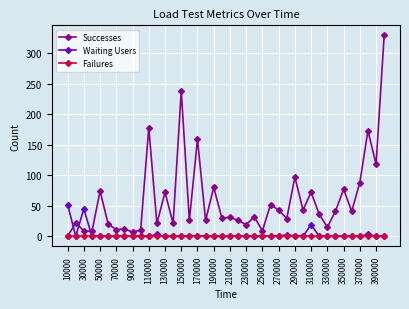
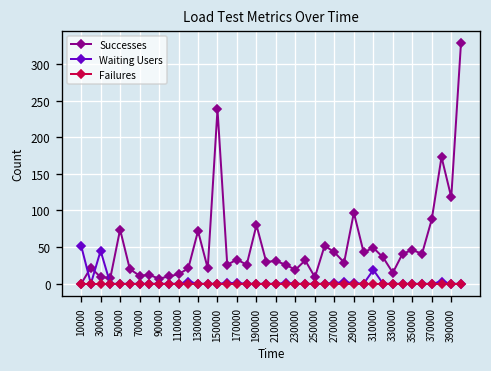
Successes, 110000: 180 -> 10
Successes, 170000: 160 -> 30
Successes, 310000: 70 -> 50
Successes, 350000: 80 -> 50
